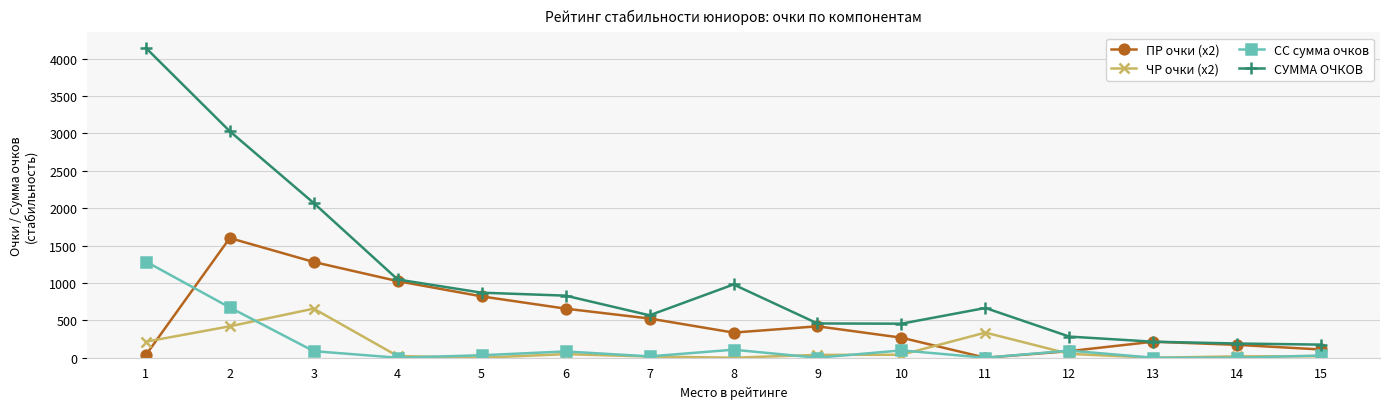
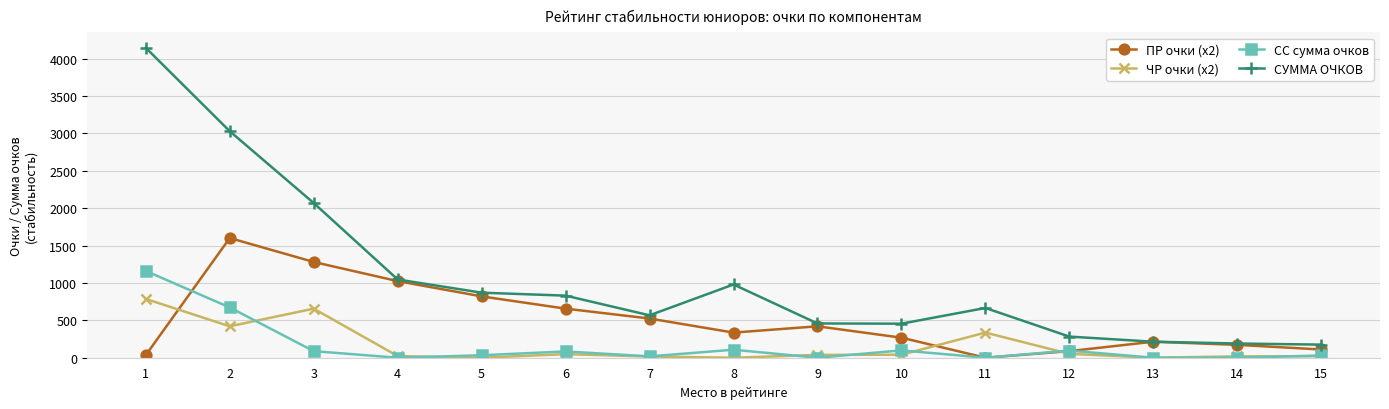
ЧР очки (x2), 1: 200 -> 800
СС сумма очков, 1: 1300 -> 1200
